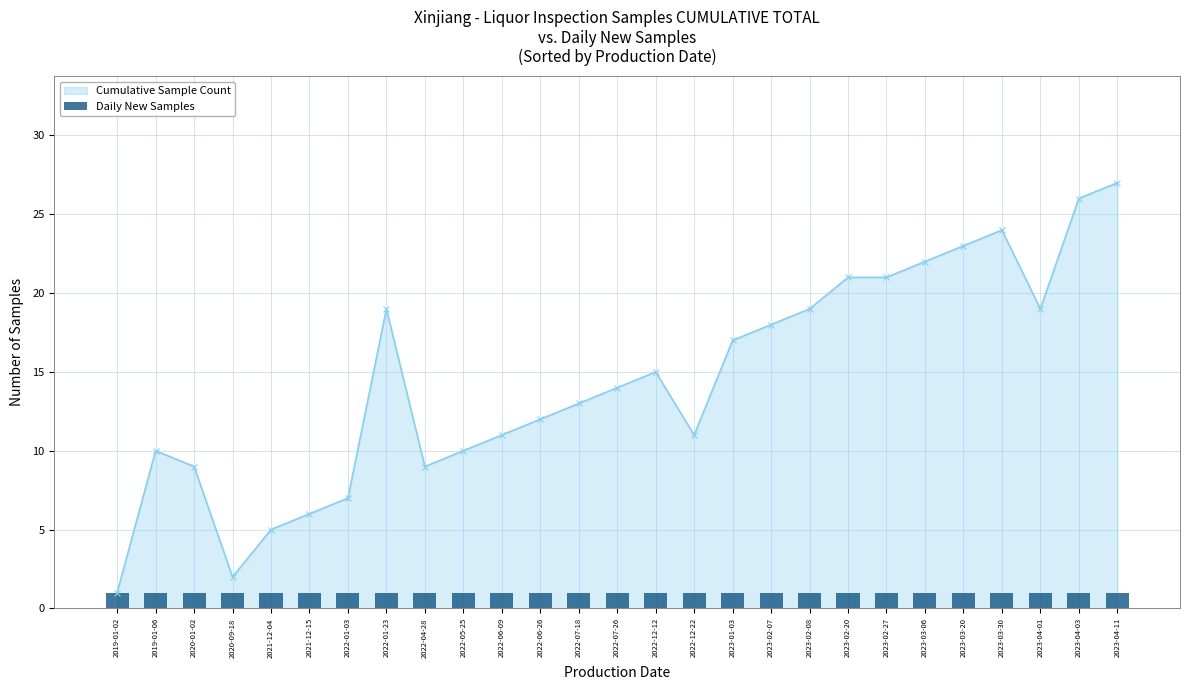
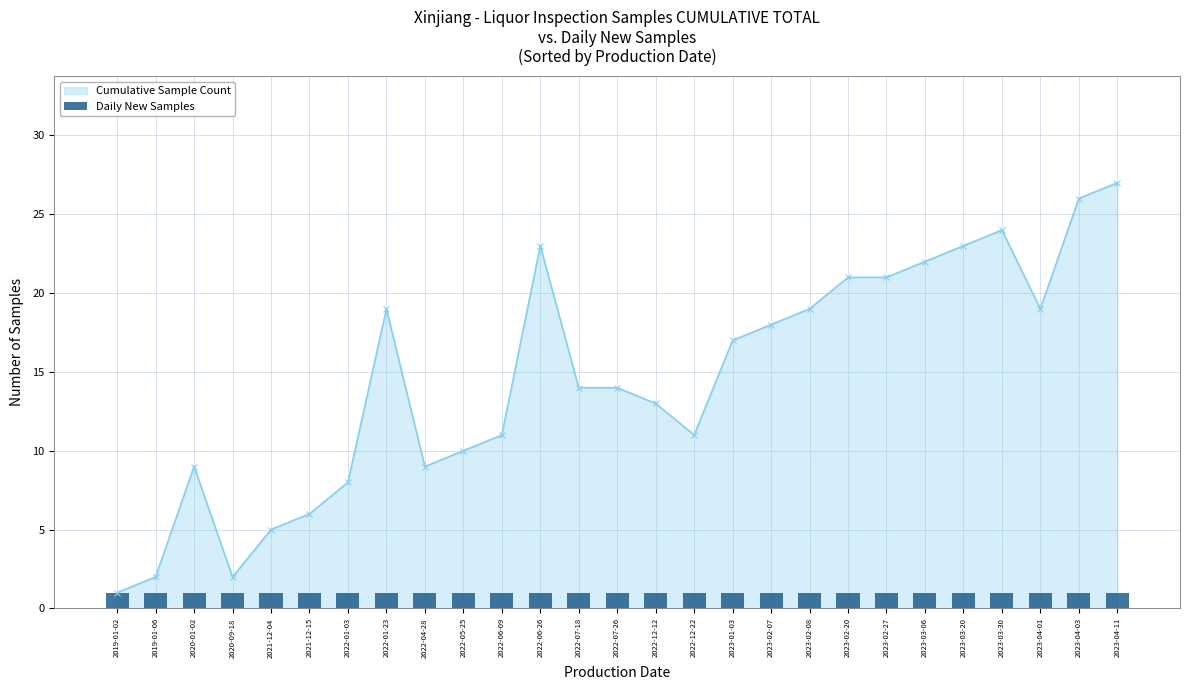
Cumulative Sample Count, 2019-01-06: 10 -> 2
Cumulative Sample Count, 2022-01-03: 7 -> 8
Cumulative Sample Count, 2022-06-26: 12 -> 23
Cumulative Sample Count, 2022-07-18: 13 -> 14
Cumulative Sample Count, 2022-12-12: 15 -> 13
